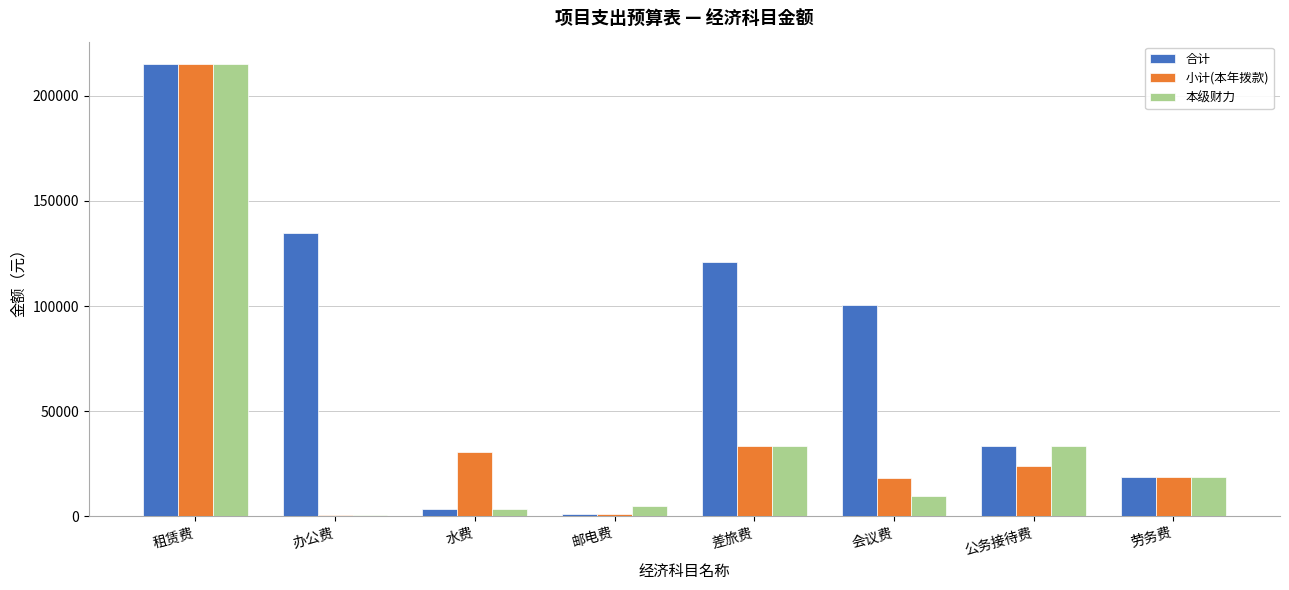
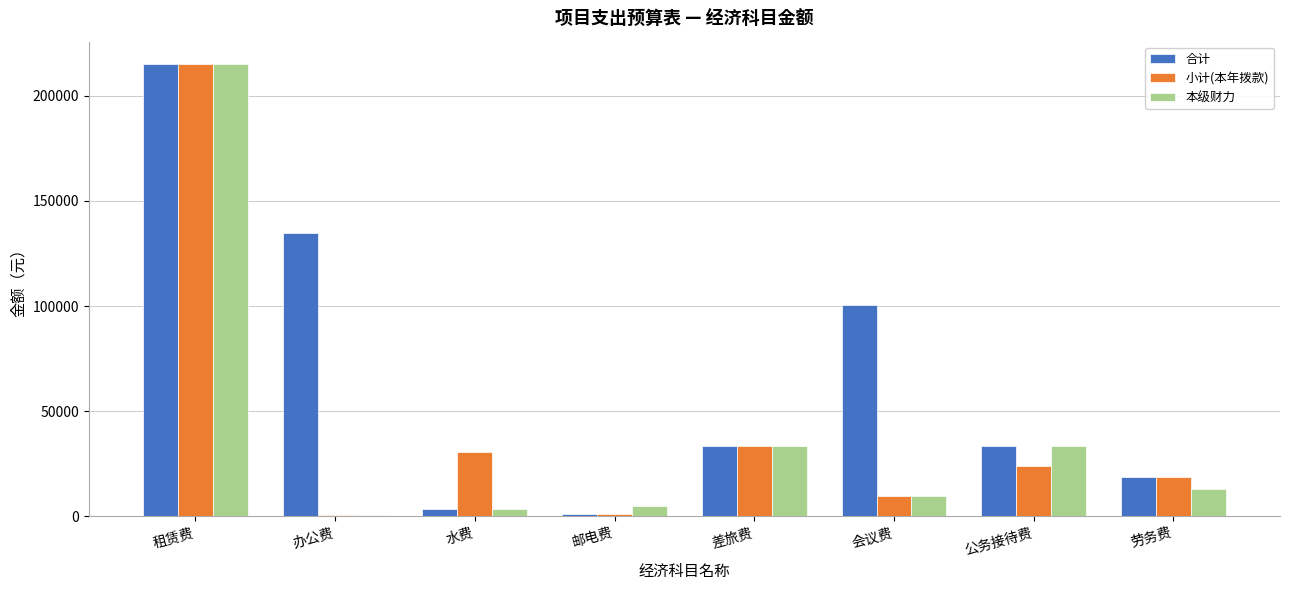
合计, 差旅费: 121000 -> 33000
小计(本年拨款), 会议费: 18000 -> 9000
本级财力, 劳务费: 19000 -> 13000
